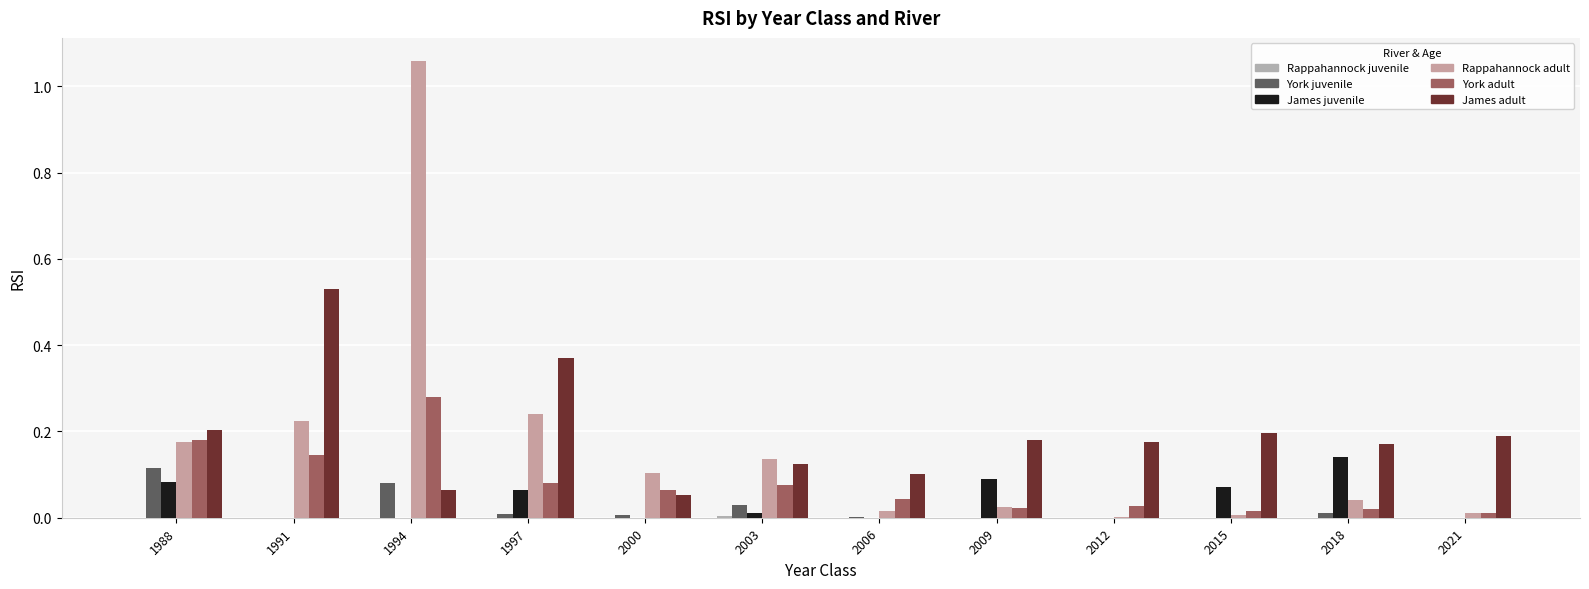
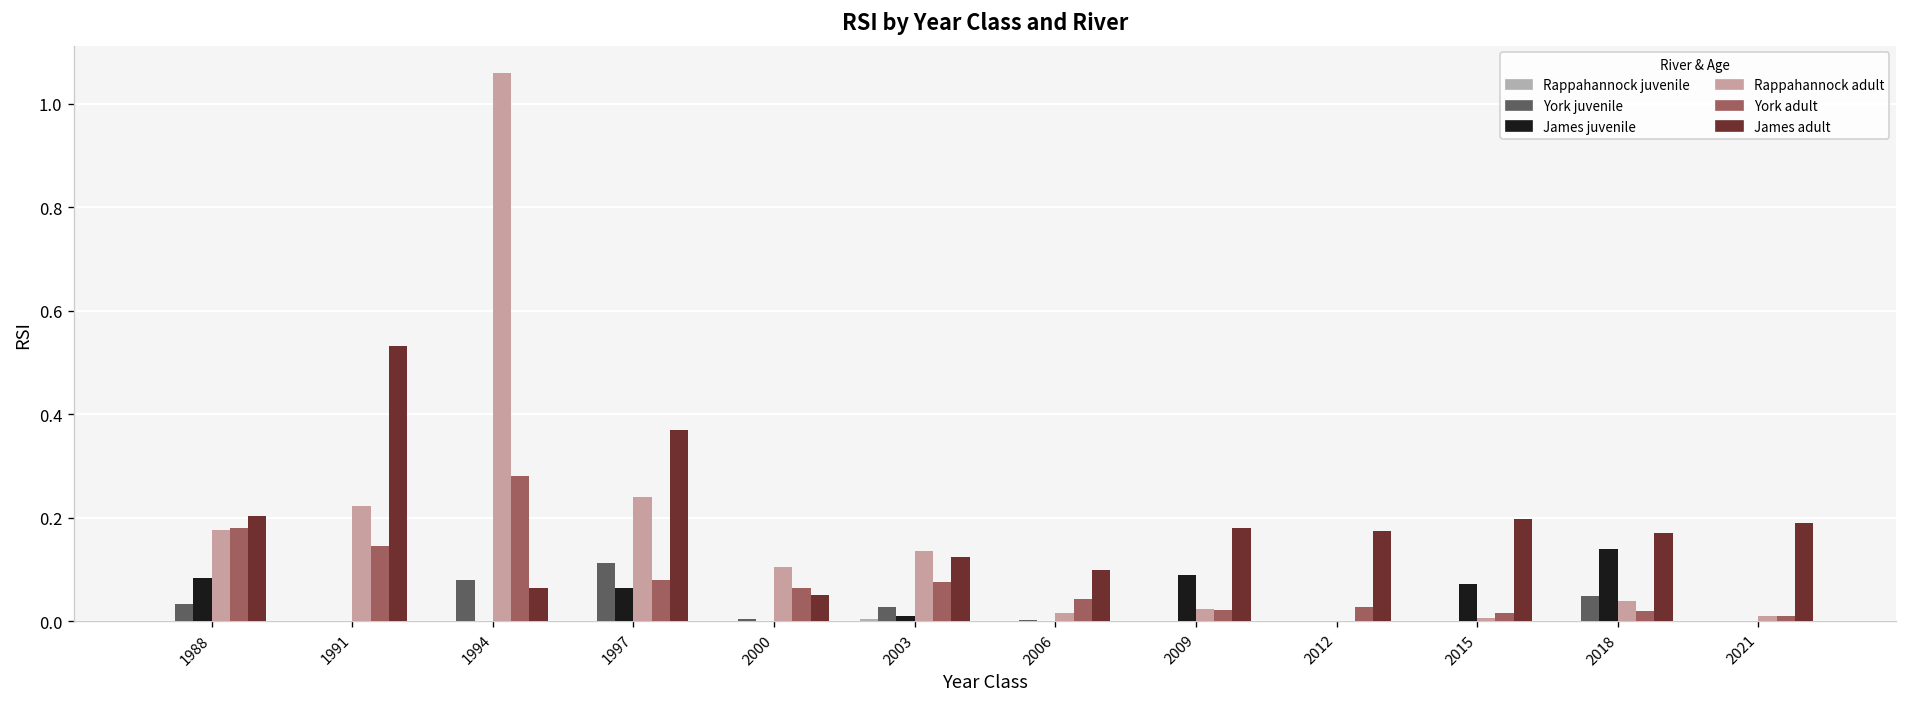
York juvenile, 1988: 0.11 -> 0.03
York juvenile, 1997: 0.01 -> 0.11
York juvenile, 2018: 0.01 -> 0.05
